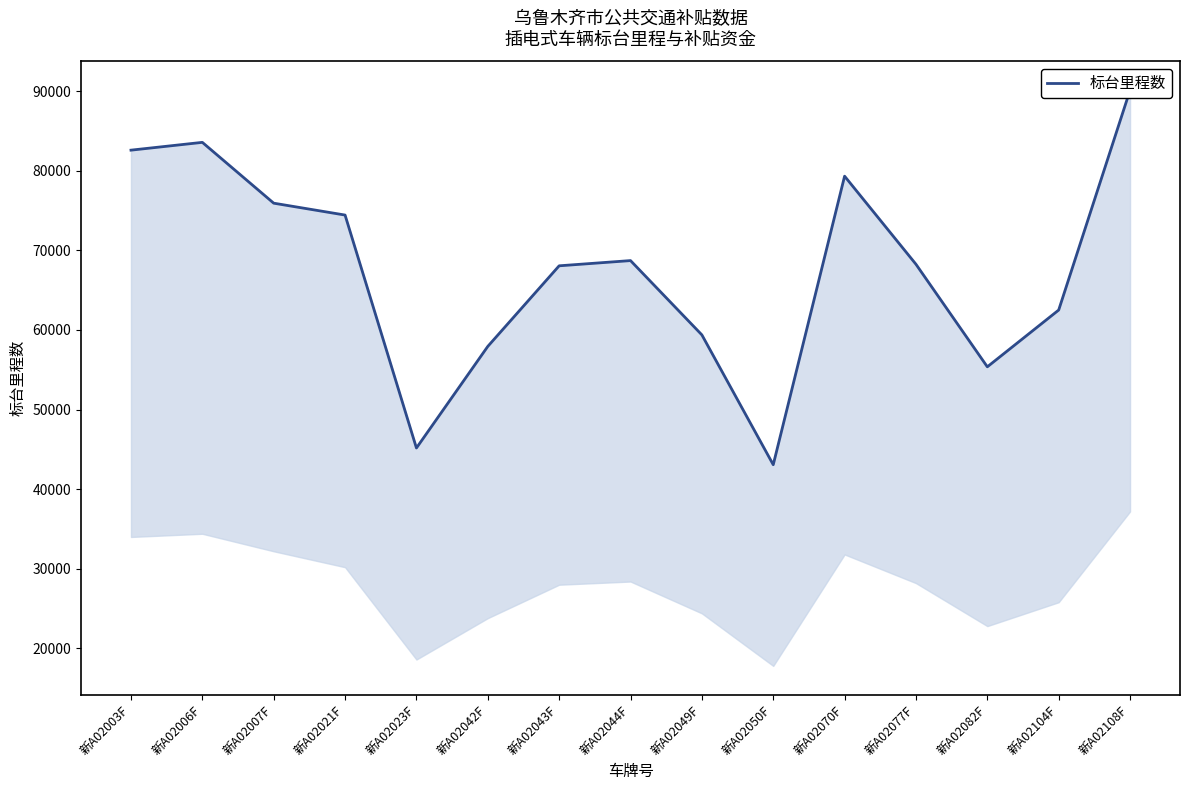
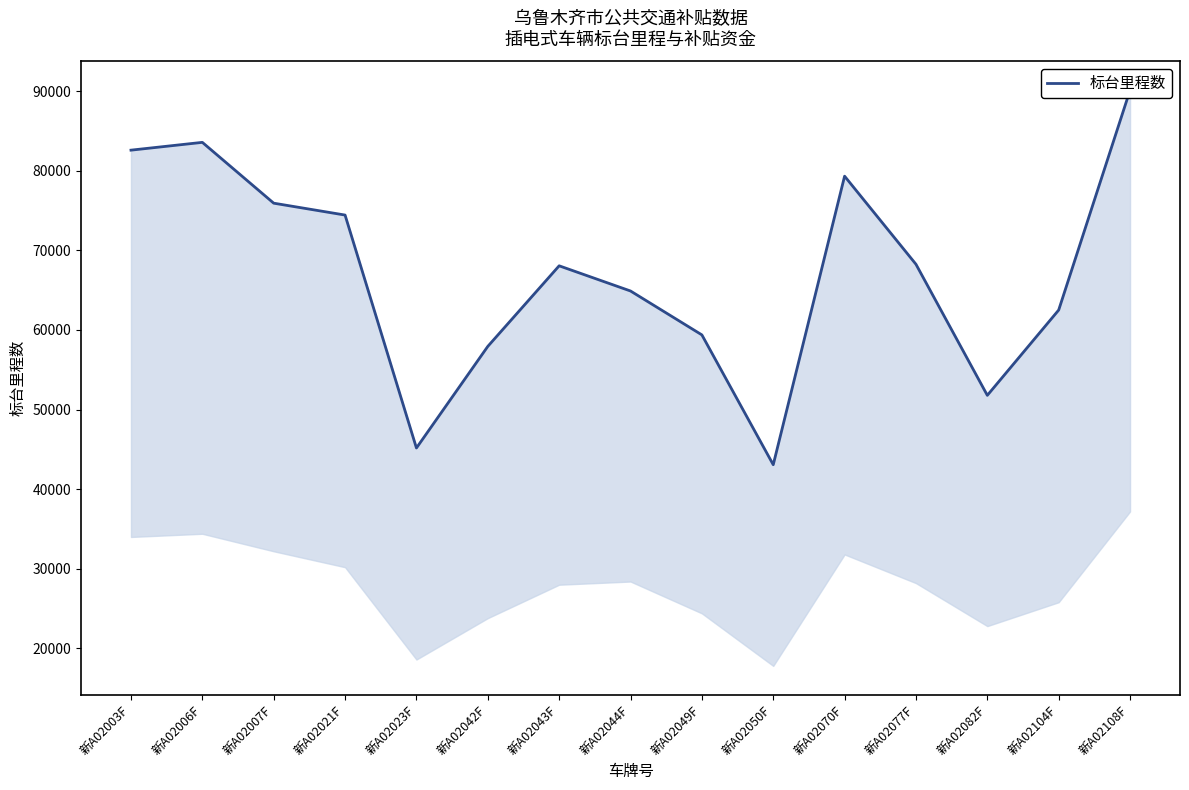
新A02044F: 69000 -> 65000
新A02082F: 55000 -> 52000
